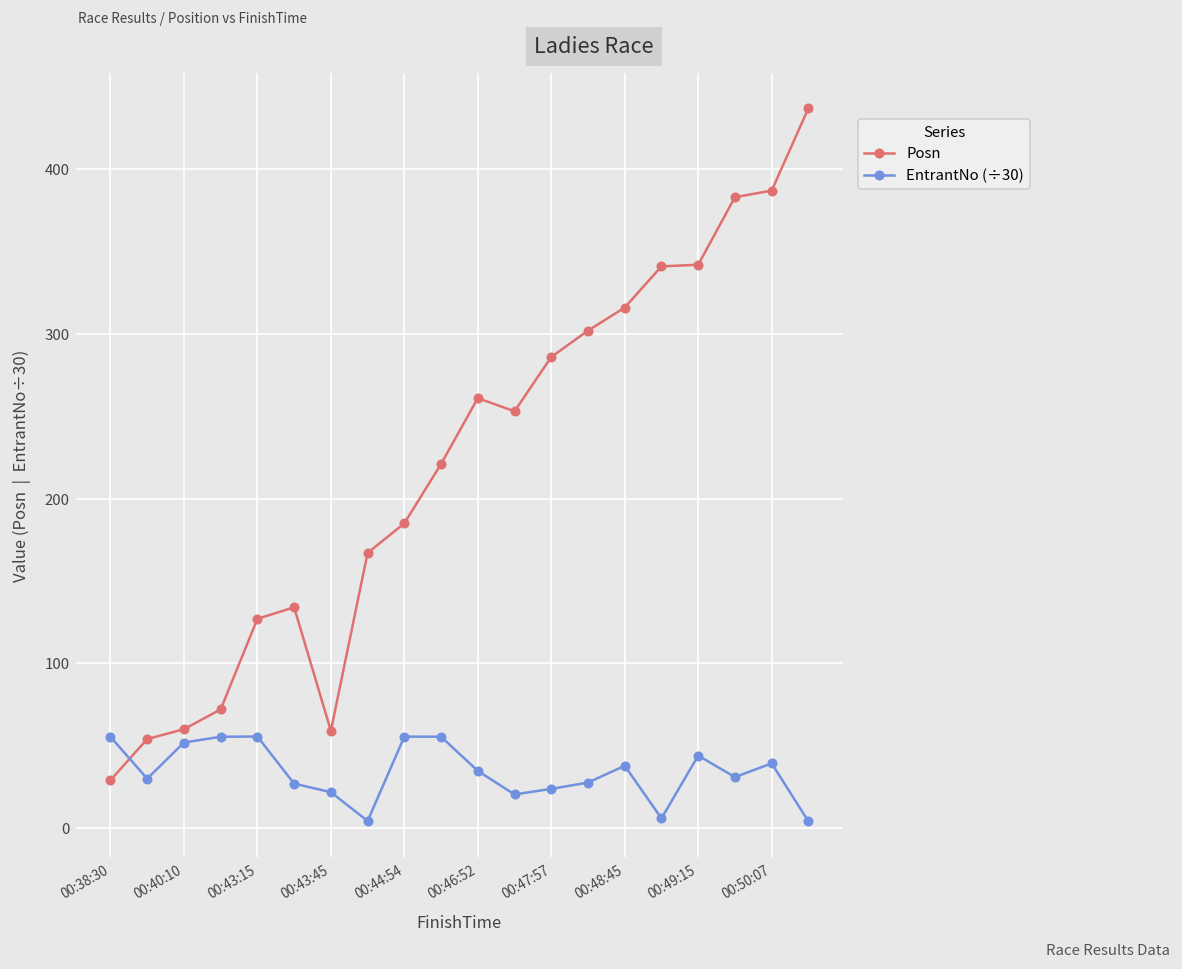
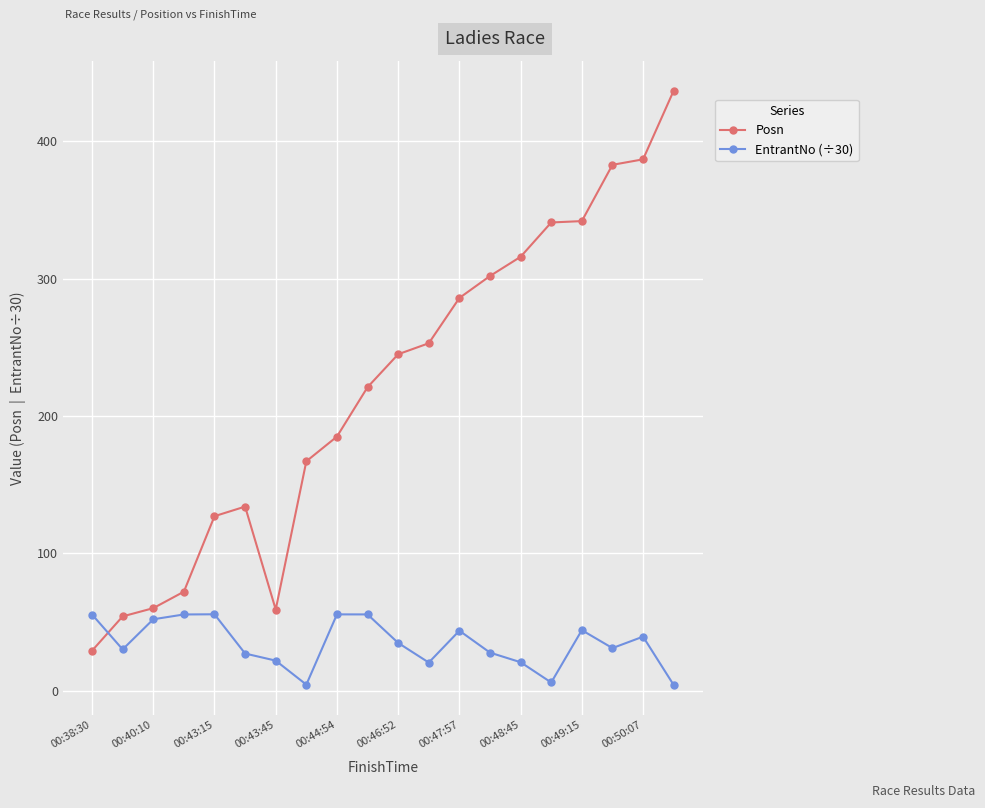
Posn, 00:46:52: 261 -> 245
EntrantNo (÷30), 00:47:57: 24 -> 44
EntrantNo (÷30), 00:48:45: 38 -> 21
